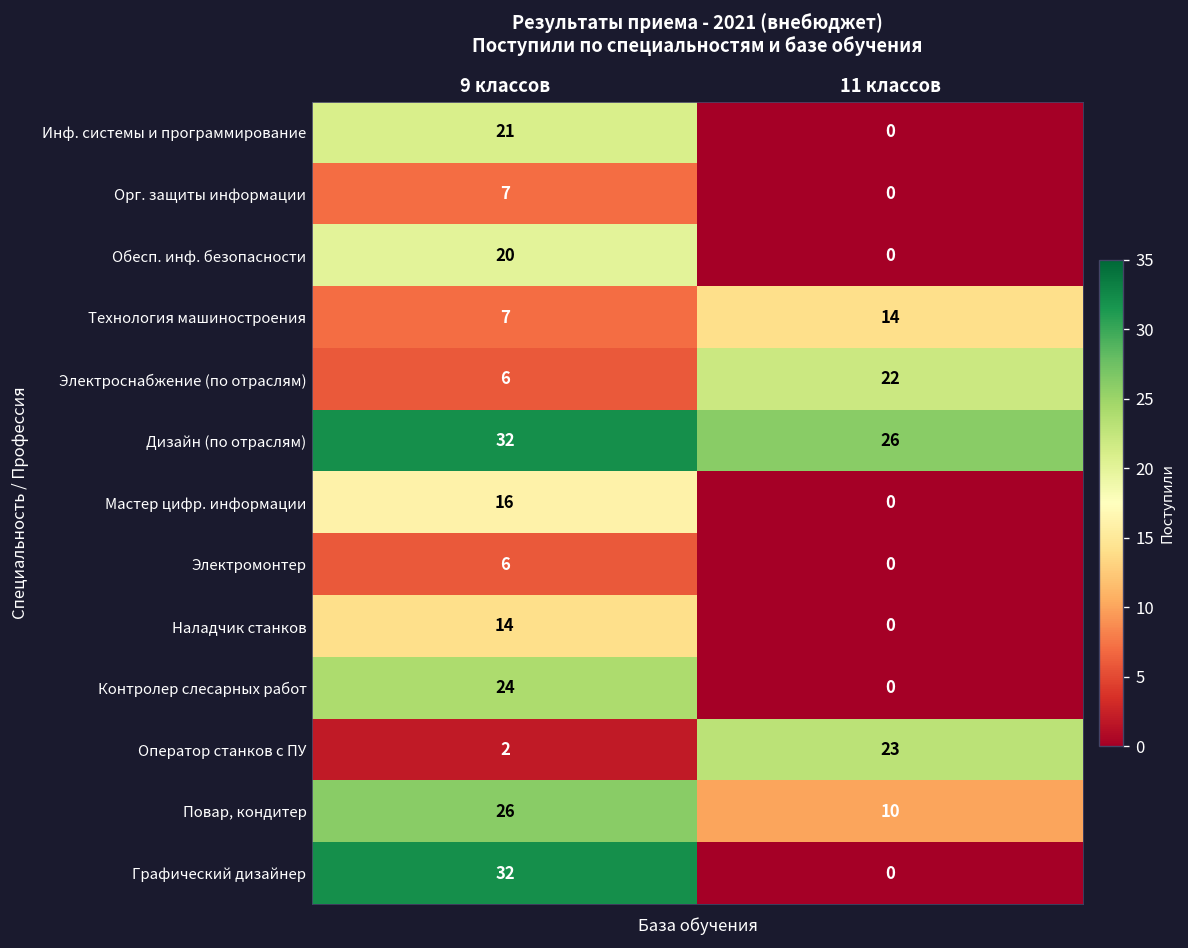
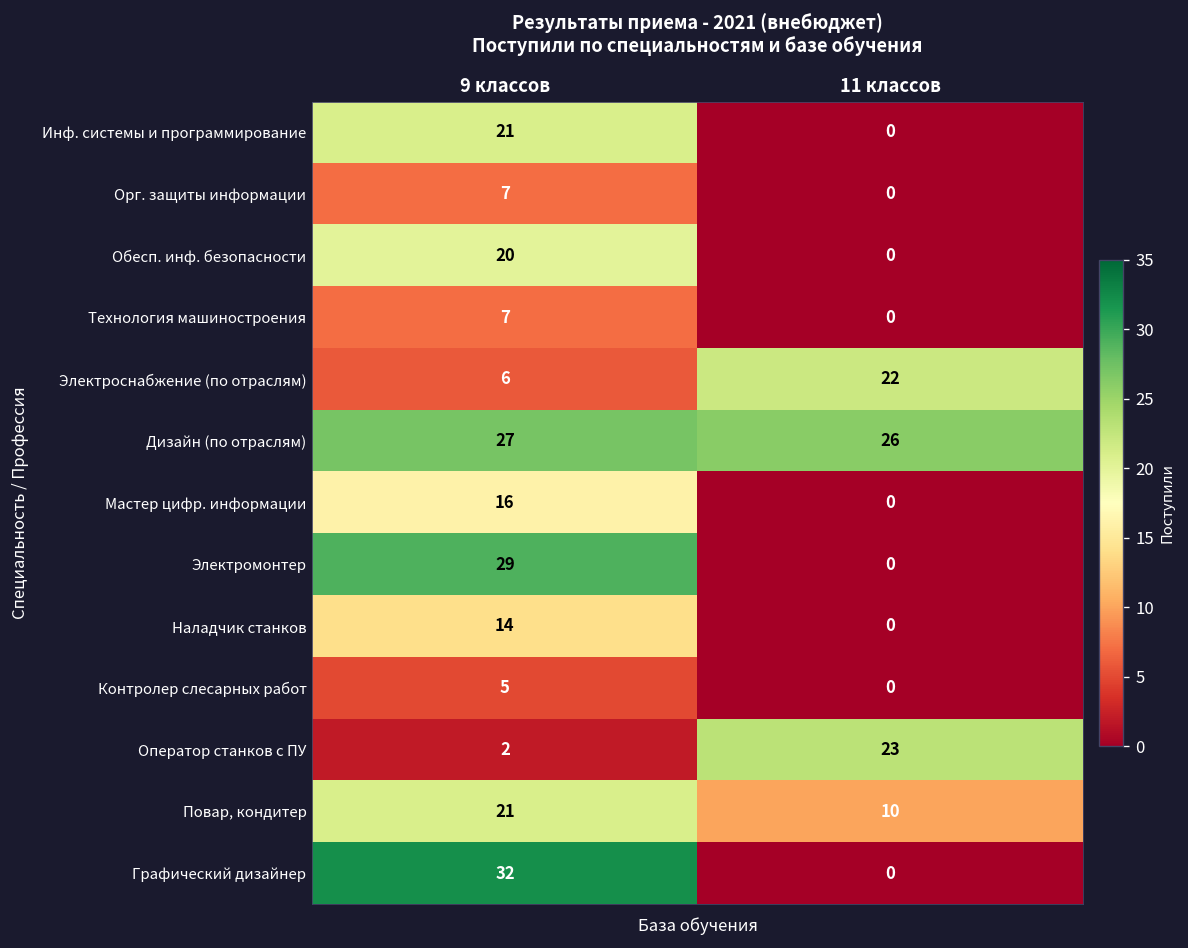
Технология машиностроения, 11 классов: 14 -> 0
Дизайн (по отраслям), 9 классов: 32 -> 27
Электромонтер, 9 классов: 6 -> 29
Контролер слесарных работ, 9 классов: 24 -> 5
Повар, кондитер, 9 классов: 26 -> 21
